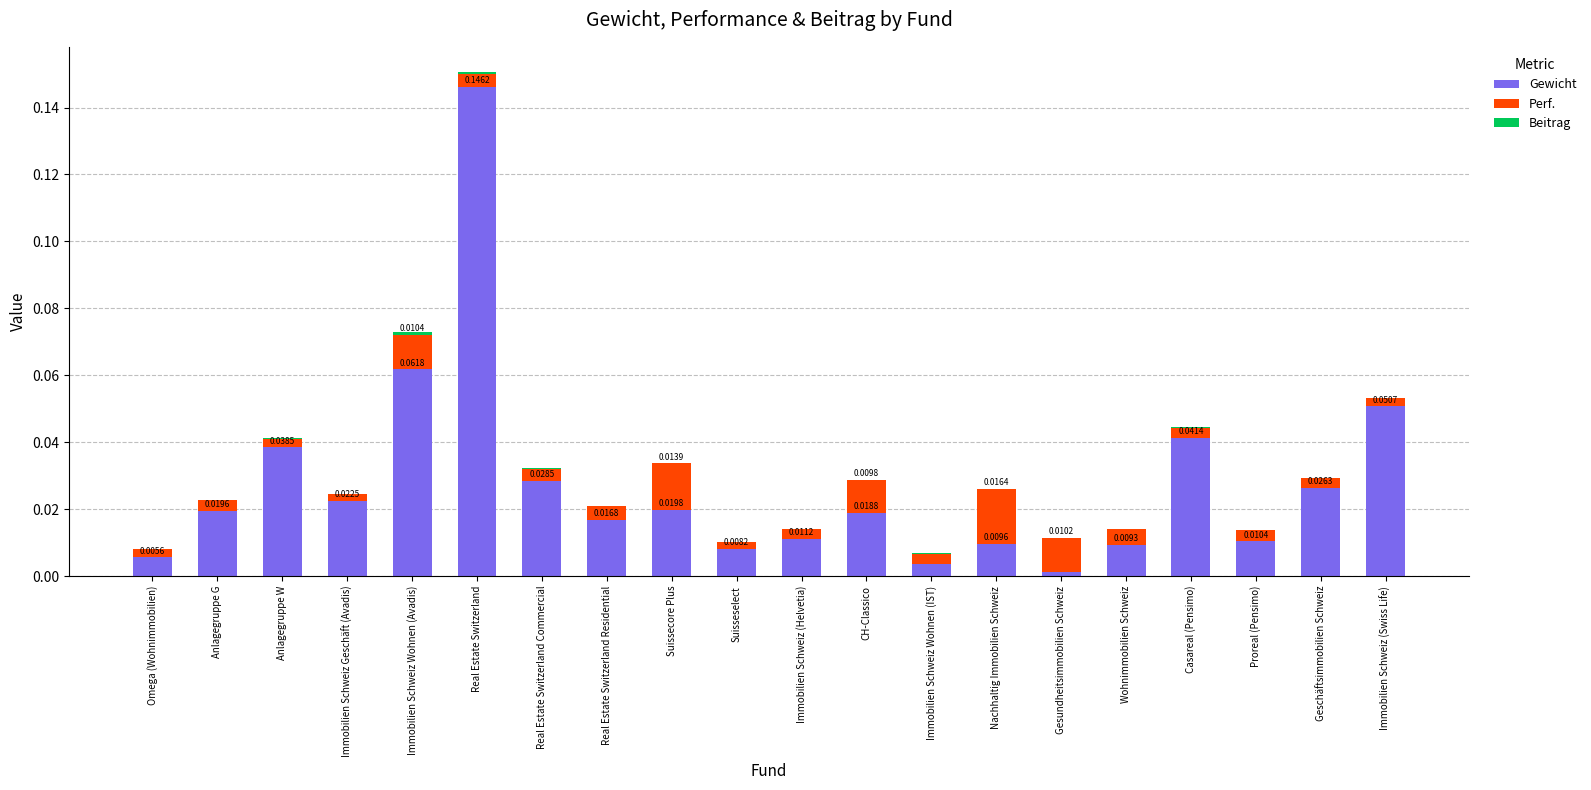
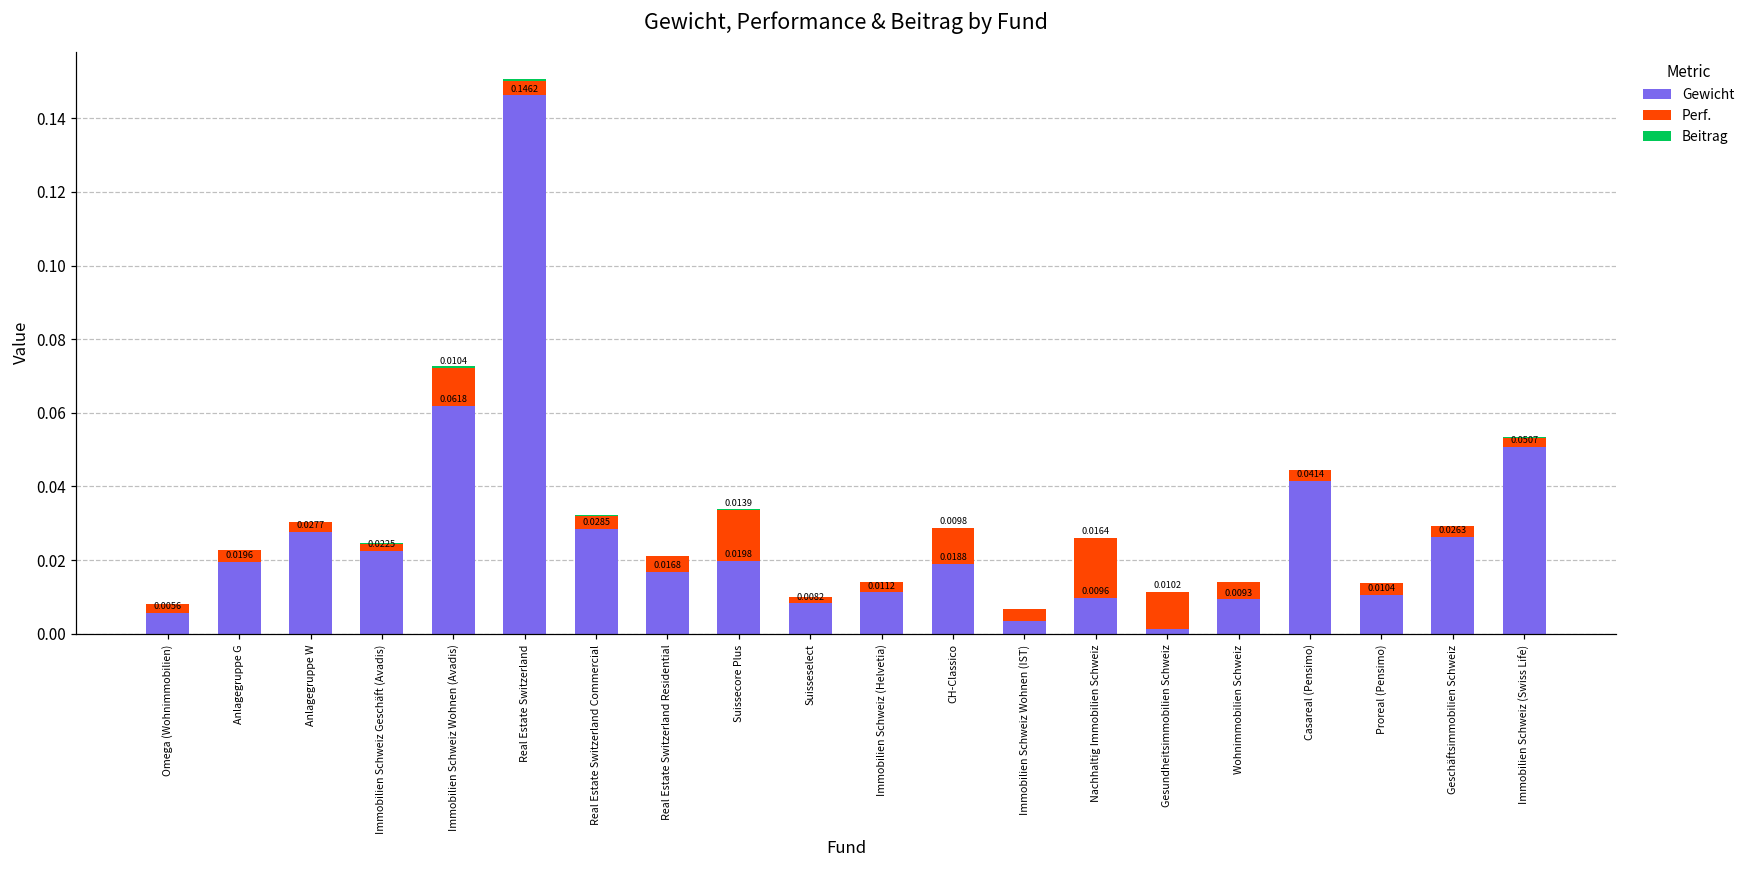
Gewicht, Anlagegruppe W: 0.0385 -> 0.0277
